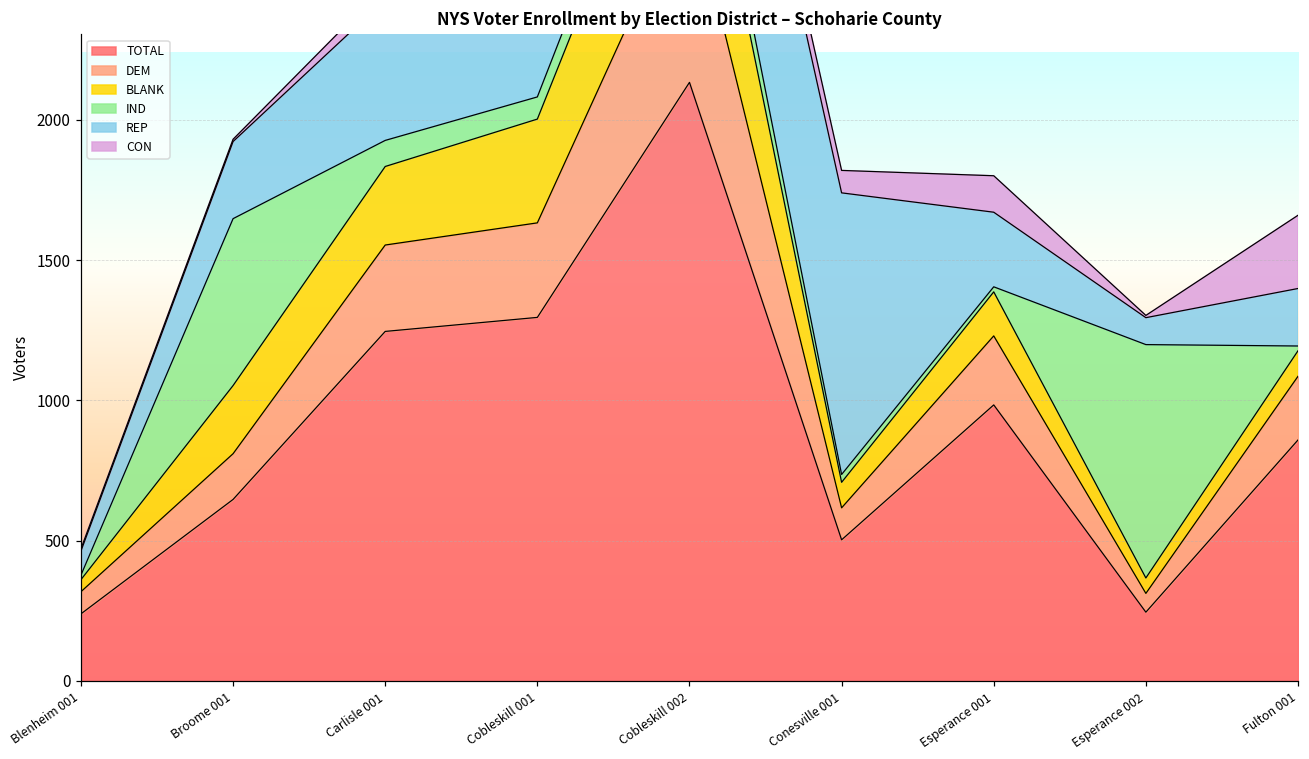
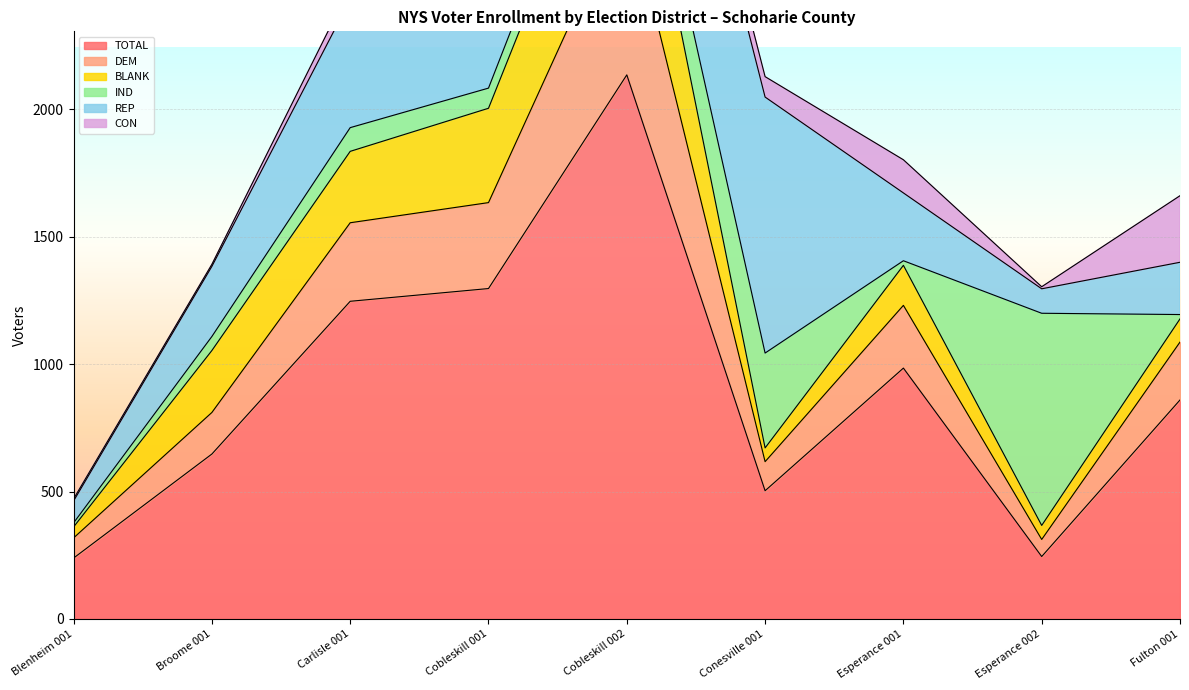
IND, Broome 001: 600 -> 60
BLANK, Conesville 001: 90 -> 50
IND, Conesville 001: 30 -> 370
